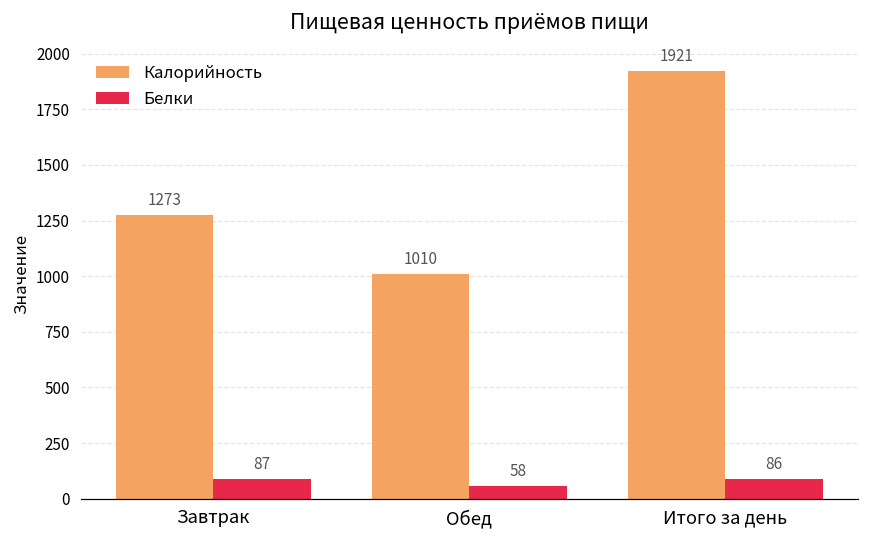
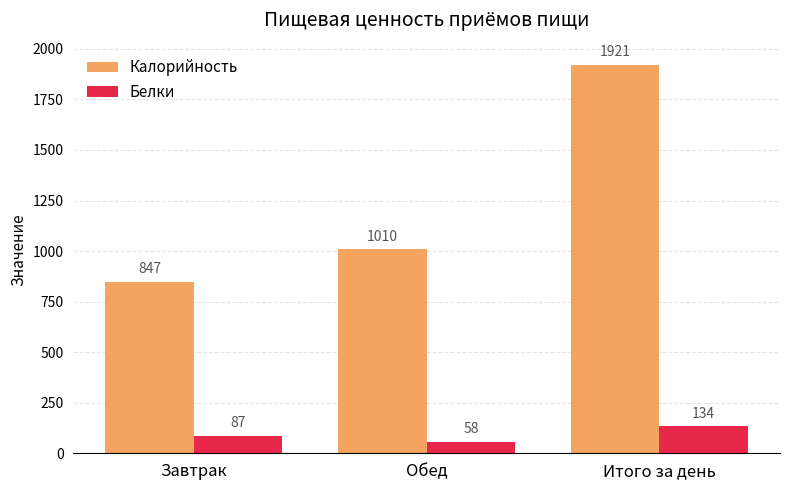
Калорийность, Завтрак: 1273 -> 847
Белки, Итого за день: 86 -> 134
